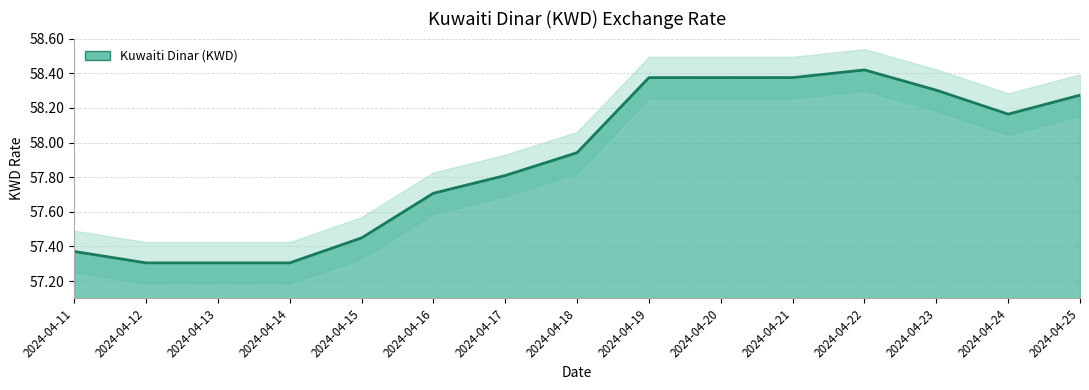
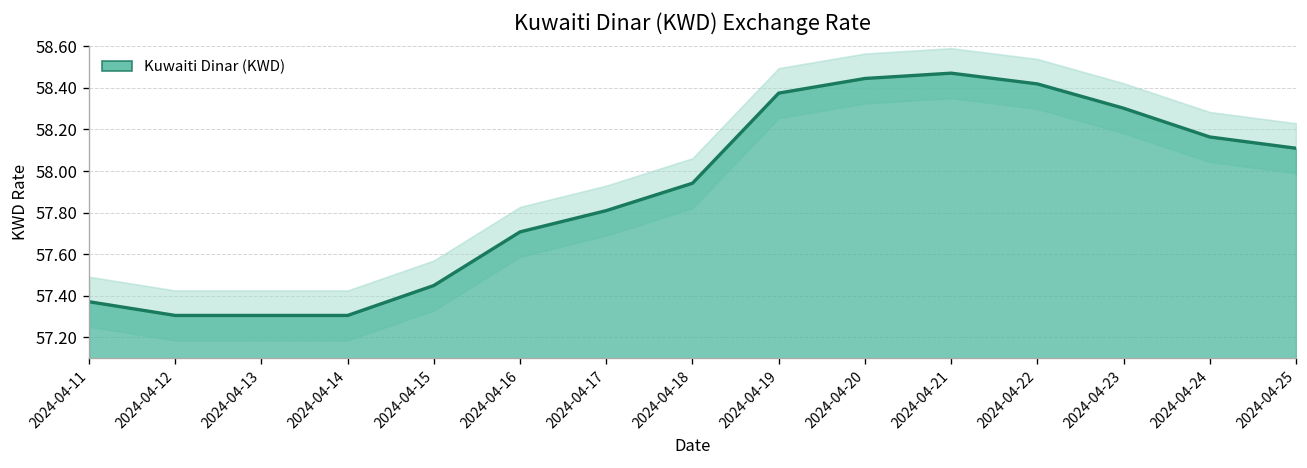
Kuwaiti Dinar (KWD), 2024-04-20: 58.37 -> 58.45
Kuwaiti Dinar (KWD), 2024-04-21: 58.37 -> 58.47
Kuwaiti Dinar (KWD), 2024-04-25: 58.27 -> 58.11
